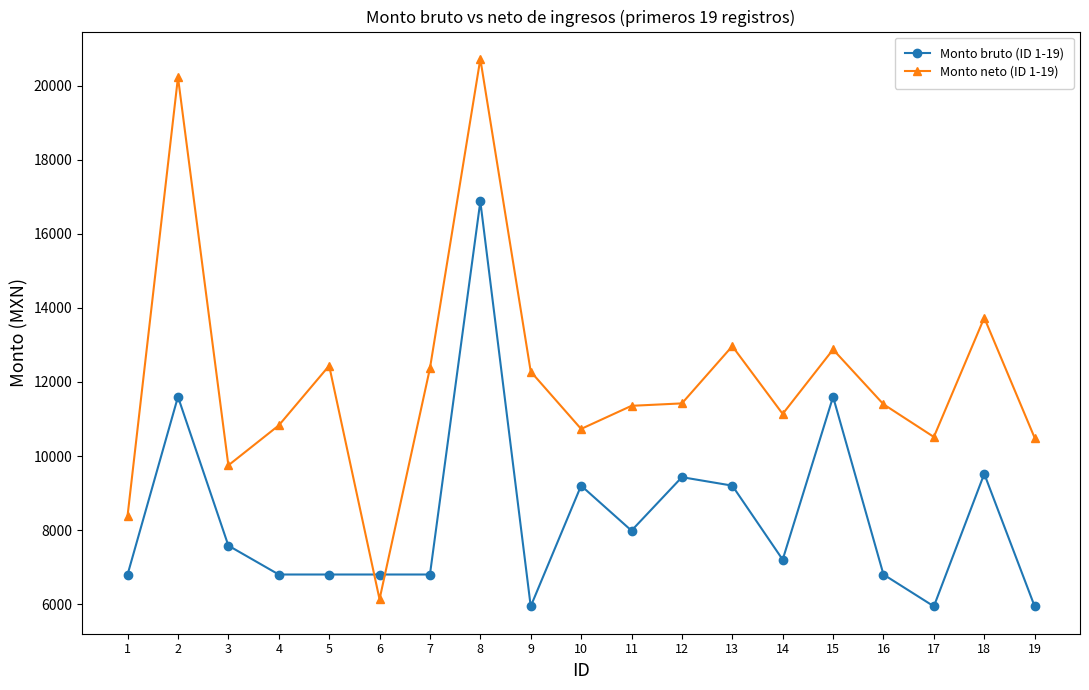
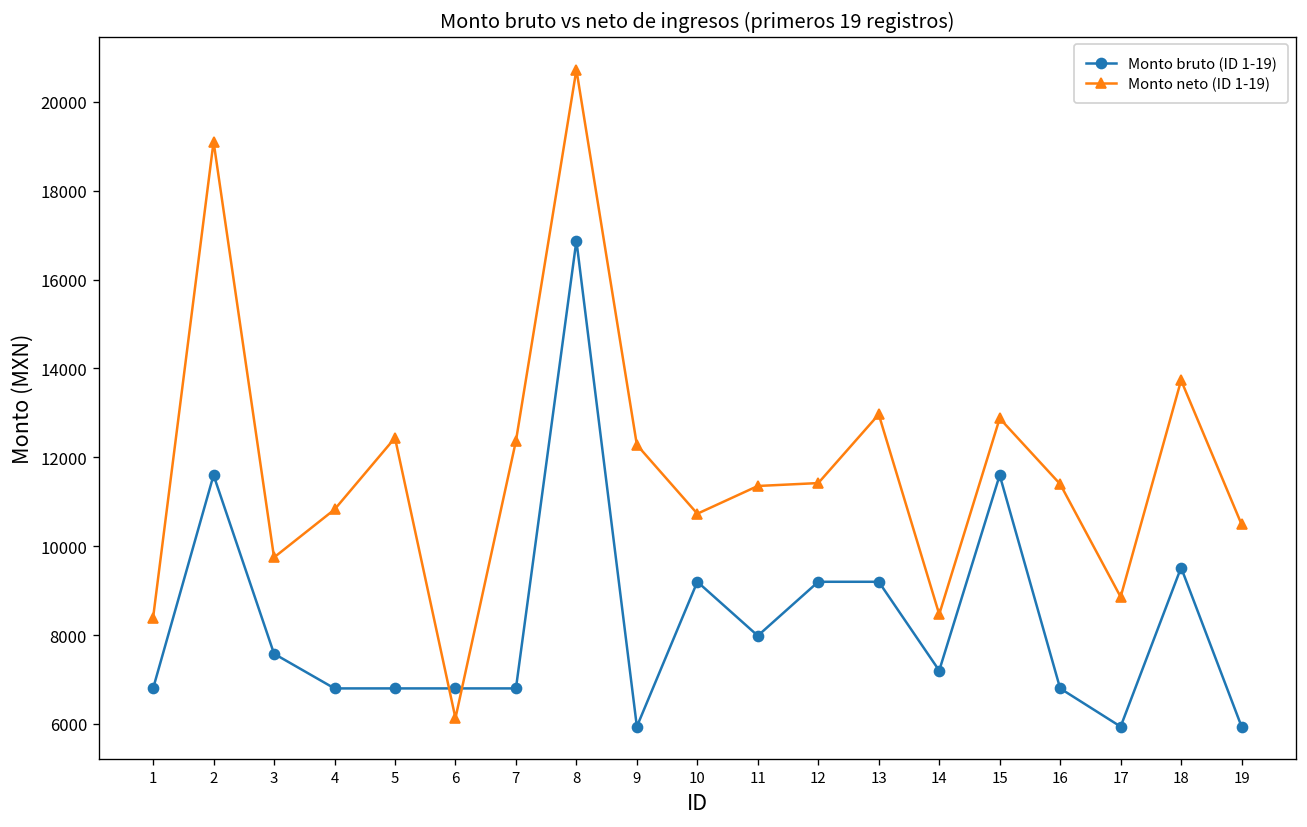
Monto neto (ID 1-19), 2: 20200 -> 19100
Monto bruto (ID 1-19), 12: 9400 -> 9200
Monto neto (ID 1-19), 14: 11100 -> 8500
Monto neto (ID 1-19), 17: 10500 -> 8900
